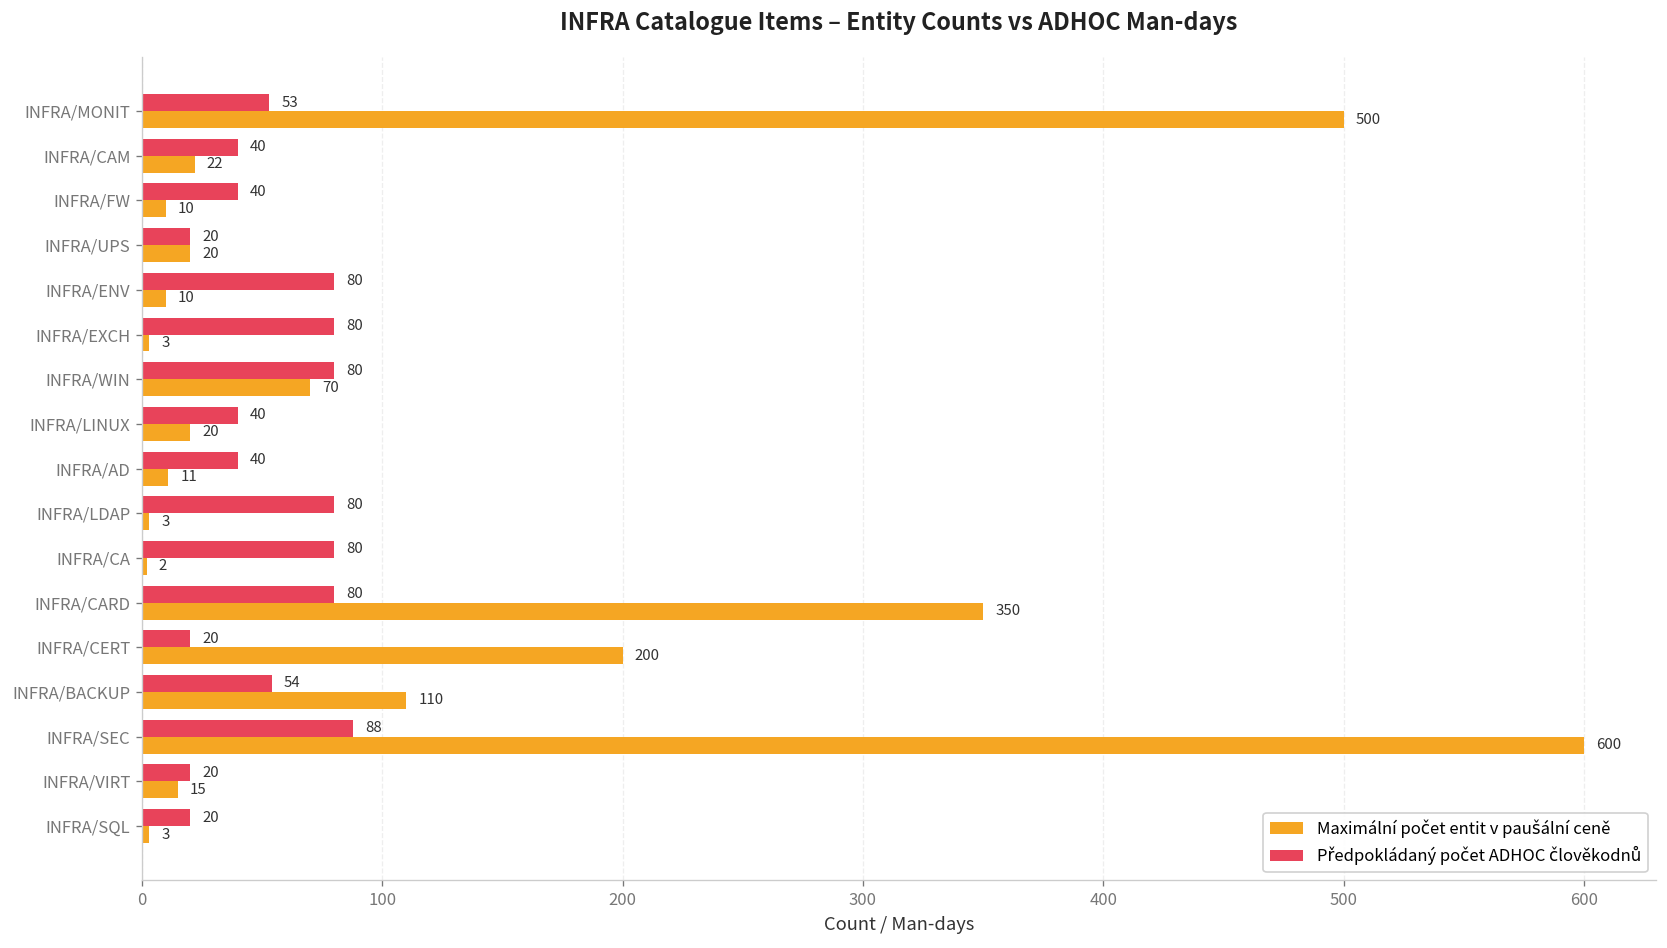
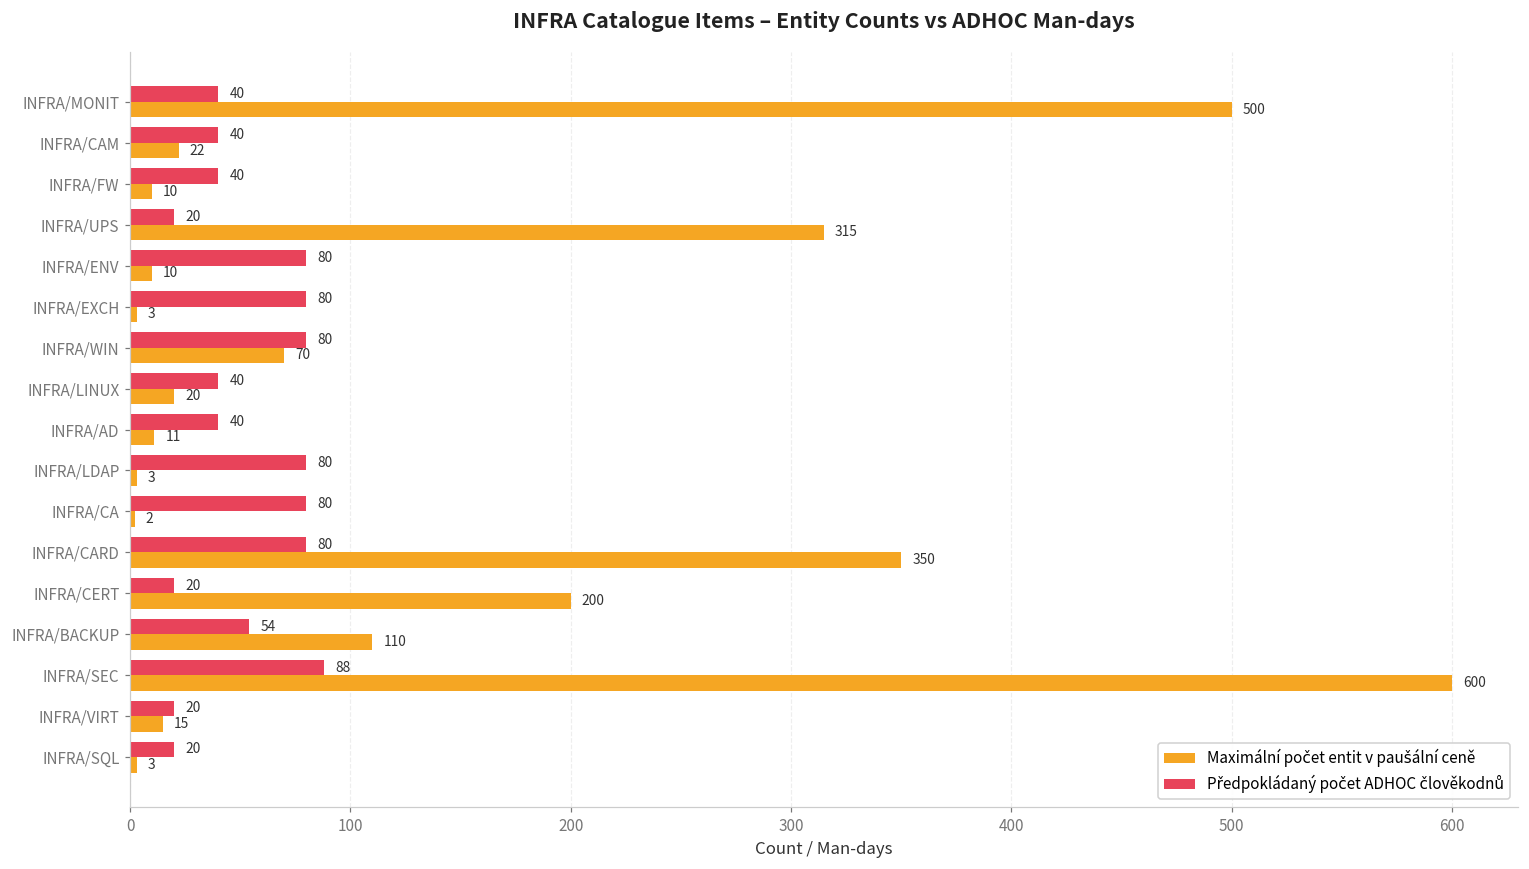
Předpokládaný počet ADHOC člověkodnů, INFRA/MONIT: 53 -> 40
Maximální počet entit v paušální ceně, INFRA/UPS: 20 -> 315
